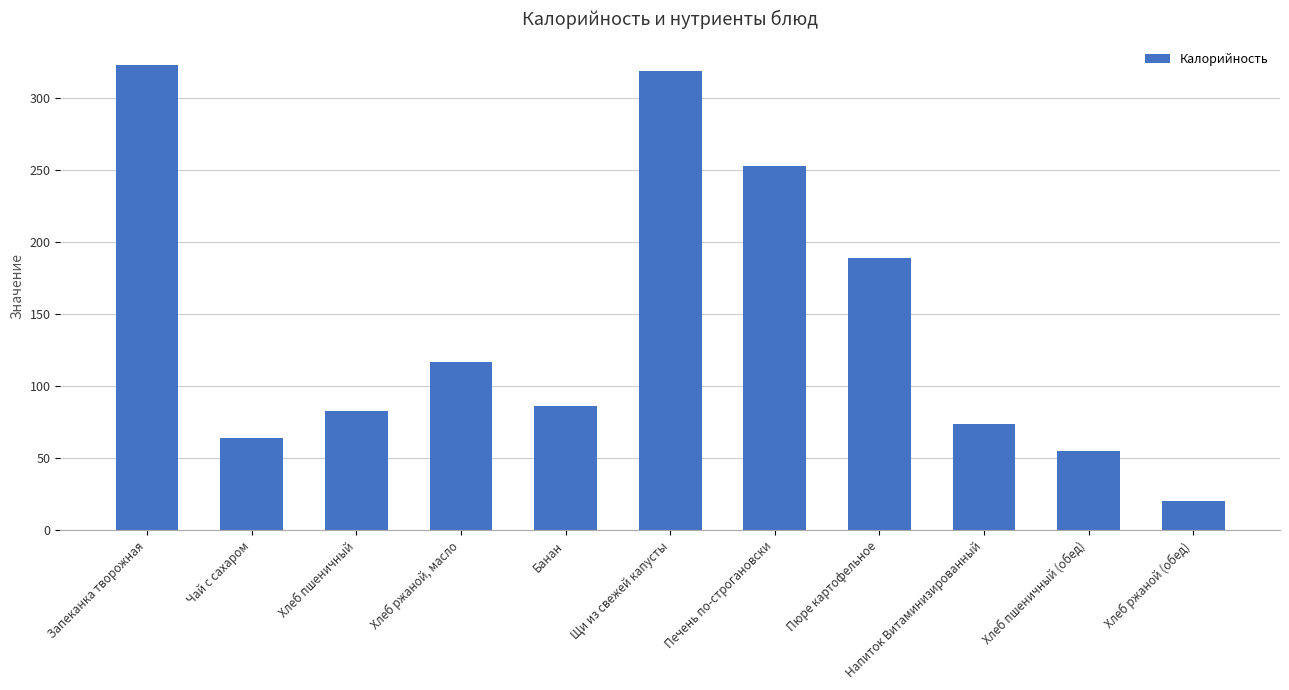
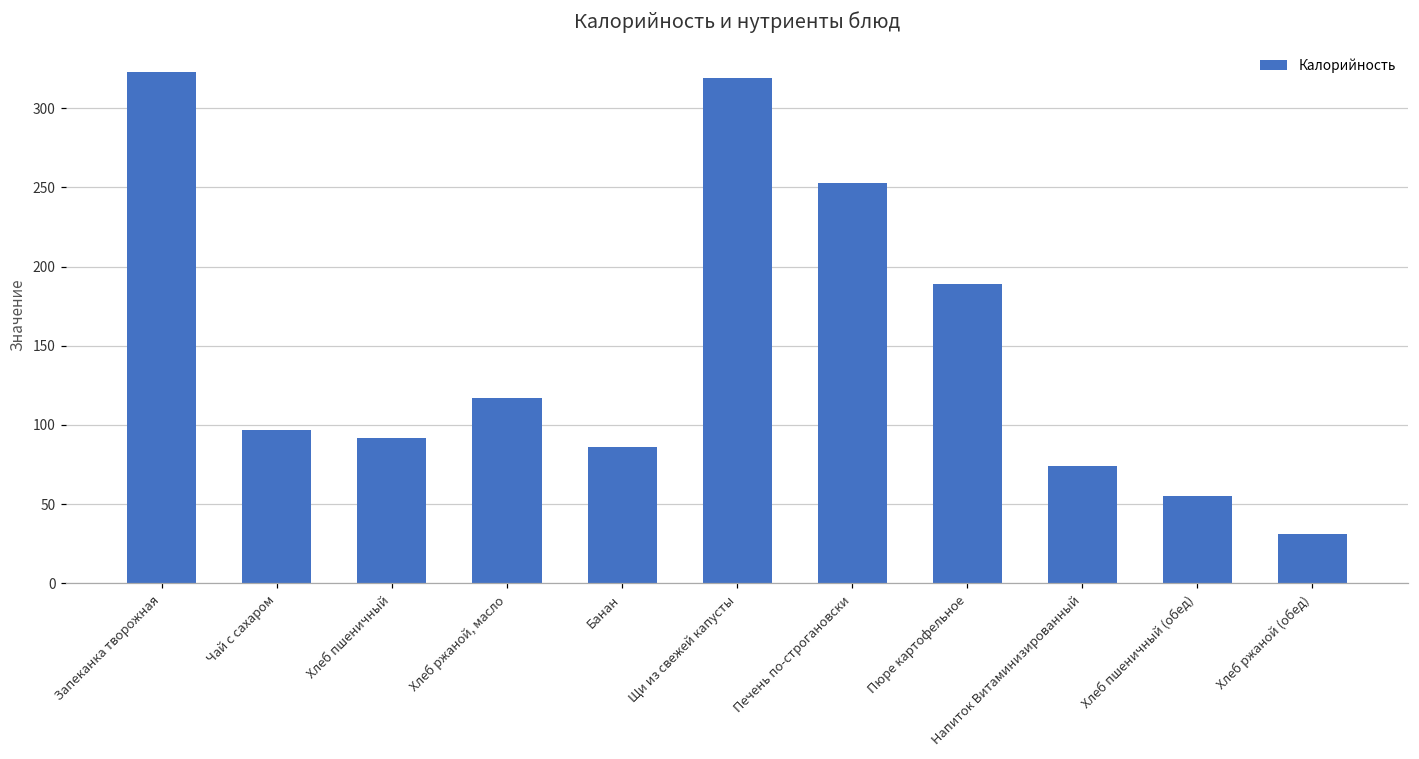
Чай с сахаром: 64 -> 97
Хлеб пшеничный: 83 -> 92
Хлеб ржаной (обед): 20 -> 31
